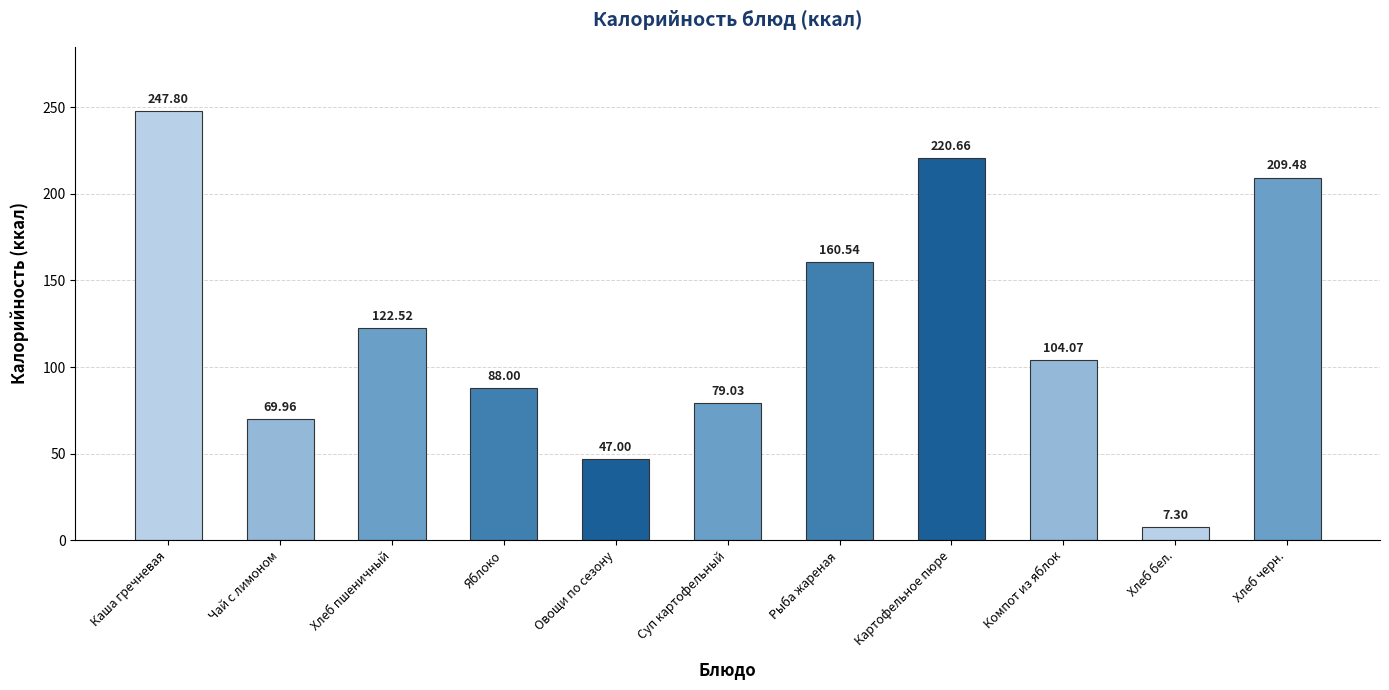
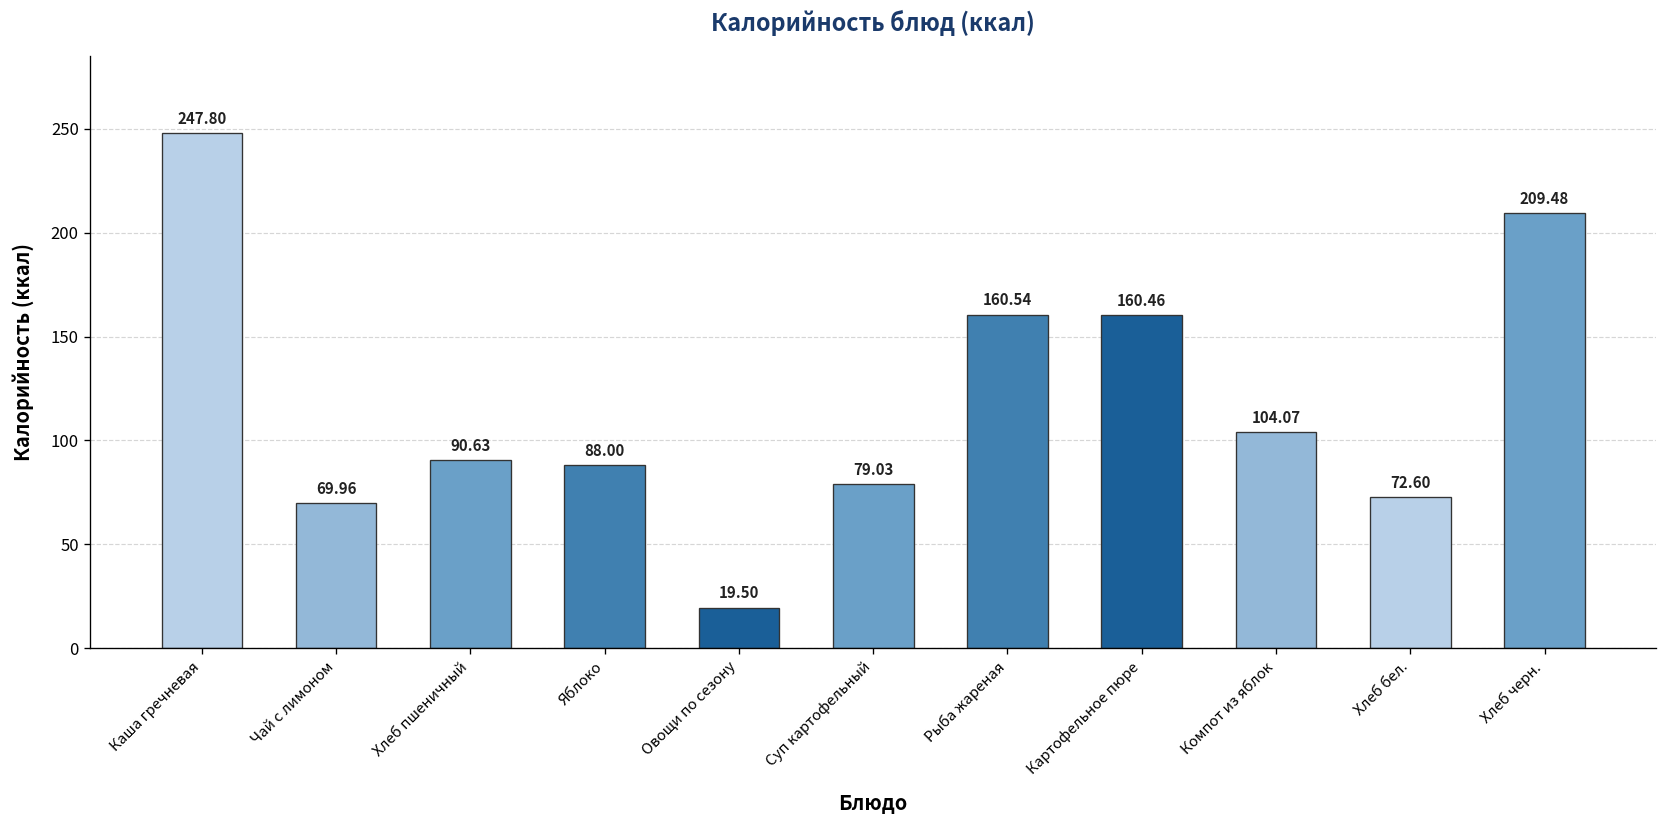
Хлеб пшеничный: 122.52 -> 90.63
Овощи по сезону: 47.00 -> 19.50
Картофельное пюре: 220.66 -> 160.46
Хлеб бел.: 7.30 -> 72.60
